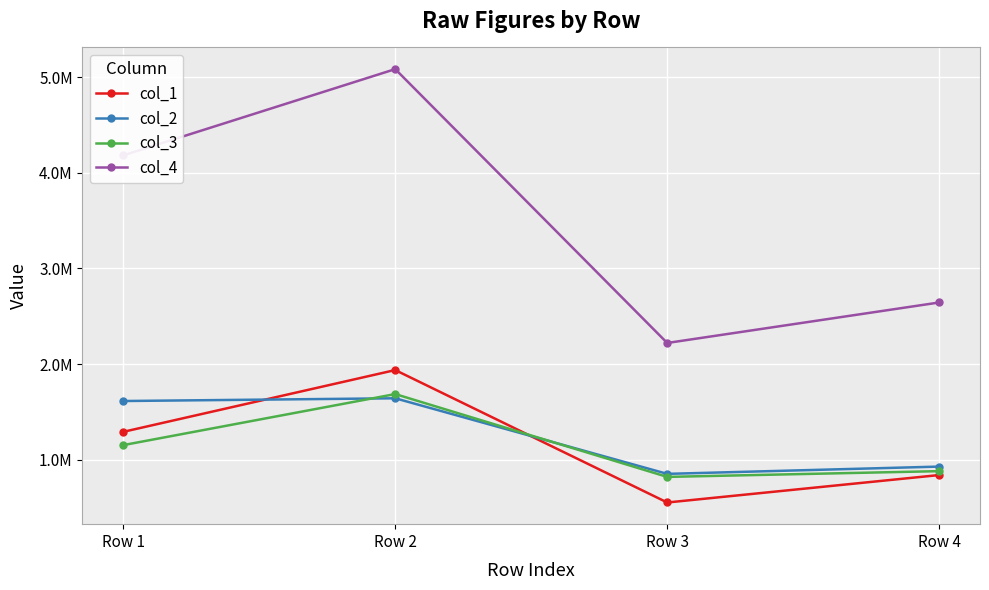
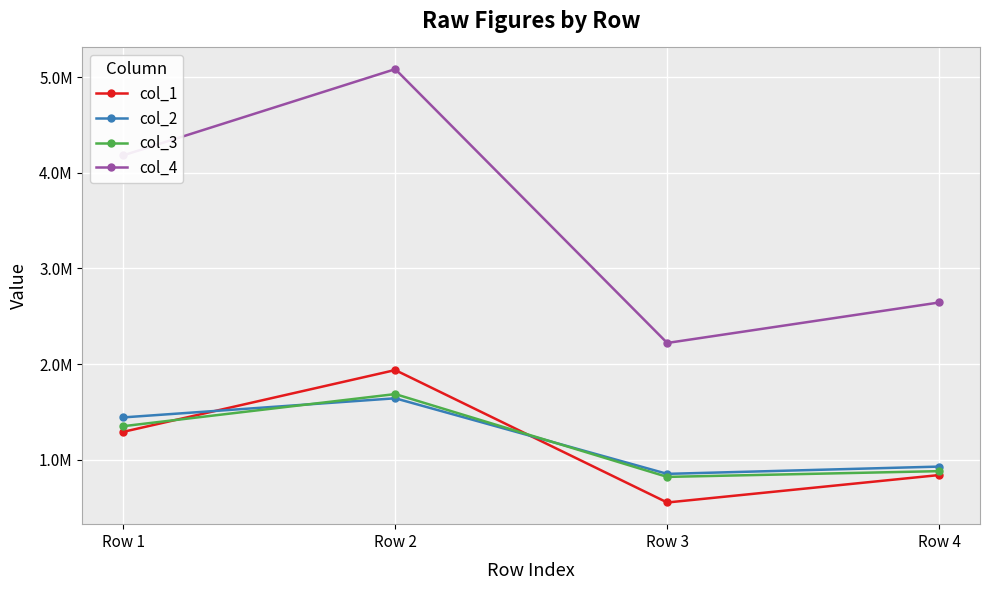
col_2, Row 1: 1600000 -> 1400000
col_3, Row 1: 1200000 -> 1300000
